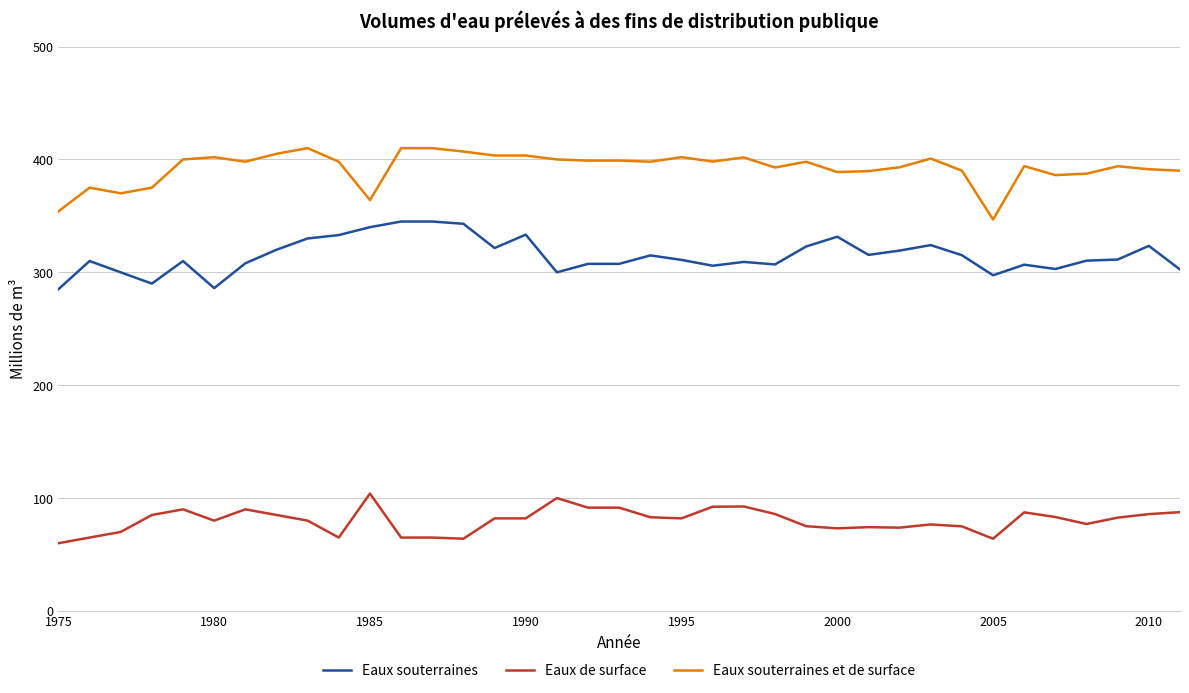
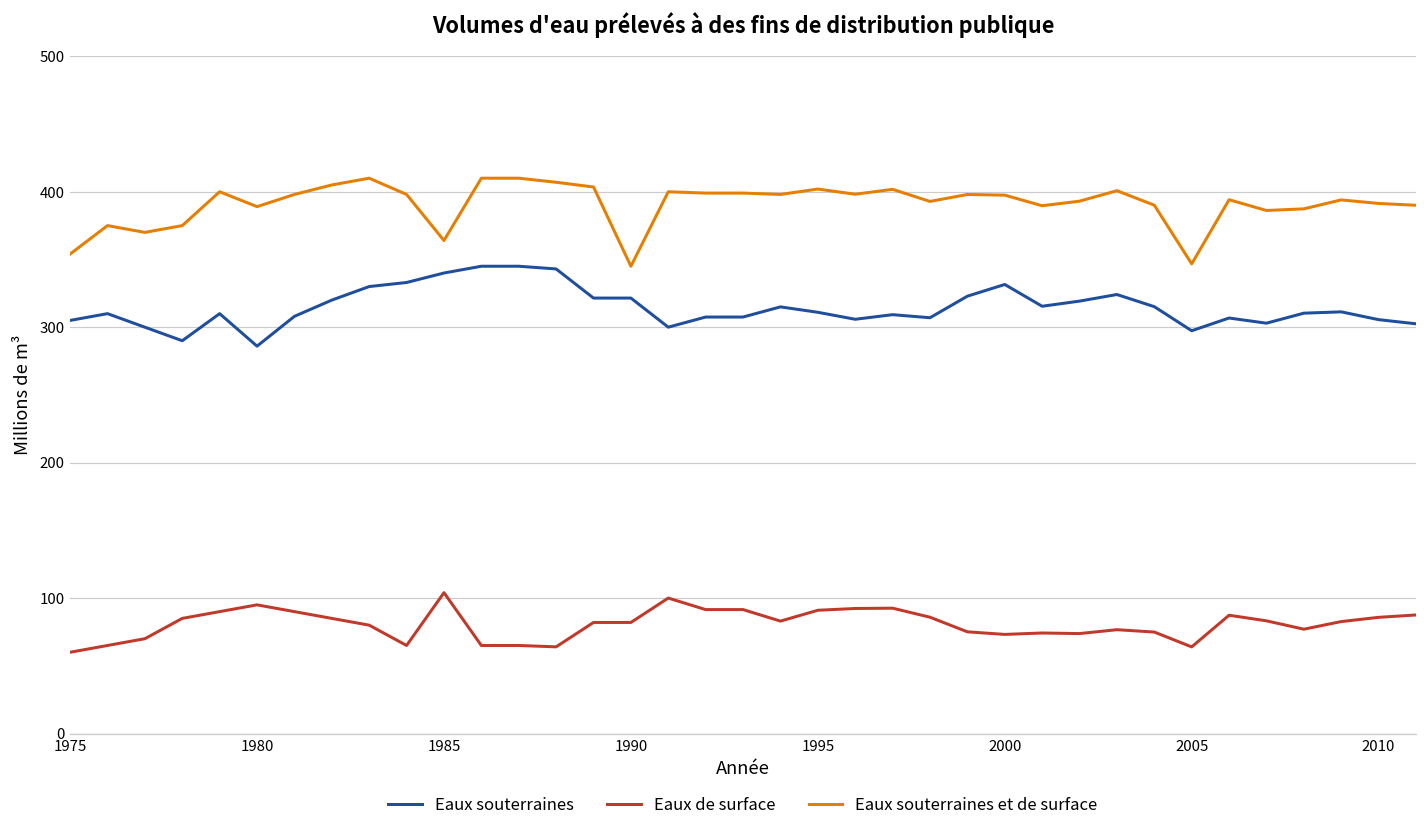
Eaux souterraines, 1975: 285 -> 305
Eaux de surface, 1980: 80 -> 95
Eaux souterraines et de surface, 1980: 402 -> 389
Eaux souterraines, 1990: 333 -> 322
Eaux souterraines et de surface, 1990: 404 -> 345
Eaux de surface, 1995: 82 -> 91
Eaux souterraines et de surface, 2000: 389 -> 397
Eaux souterraines, 2010: 323 -> 306
